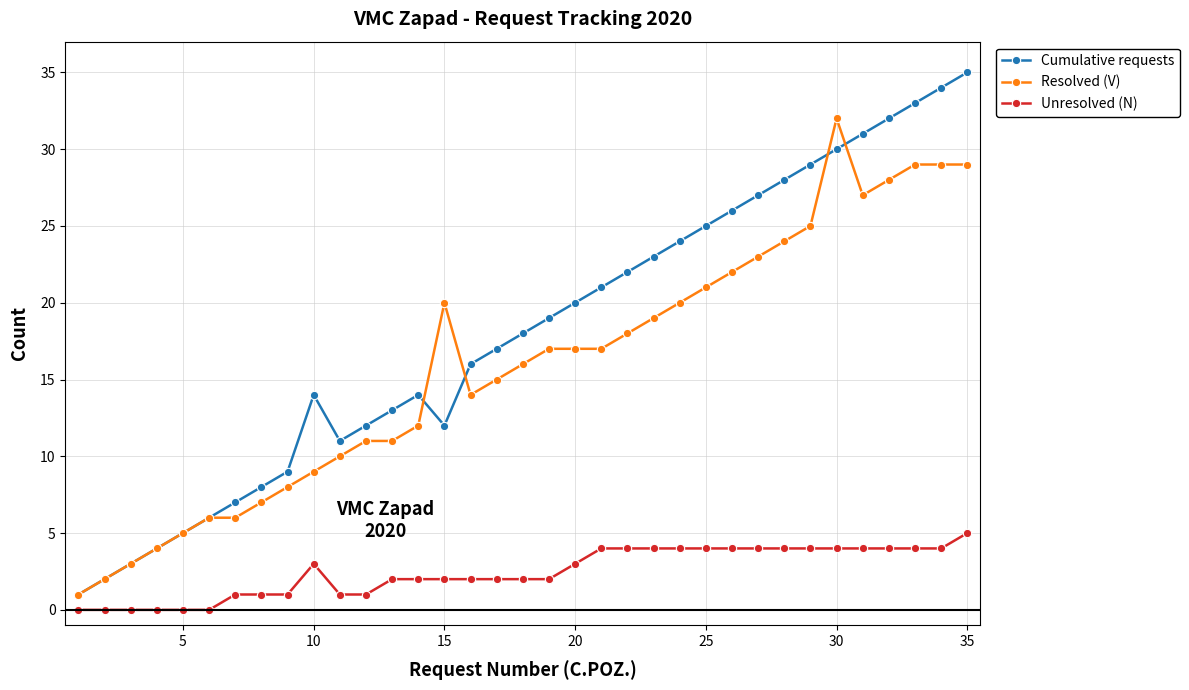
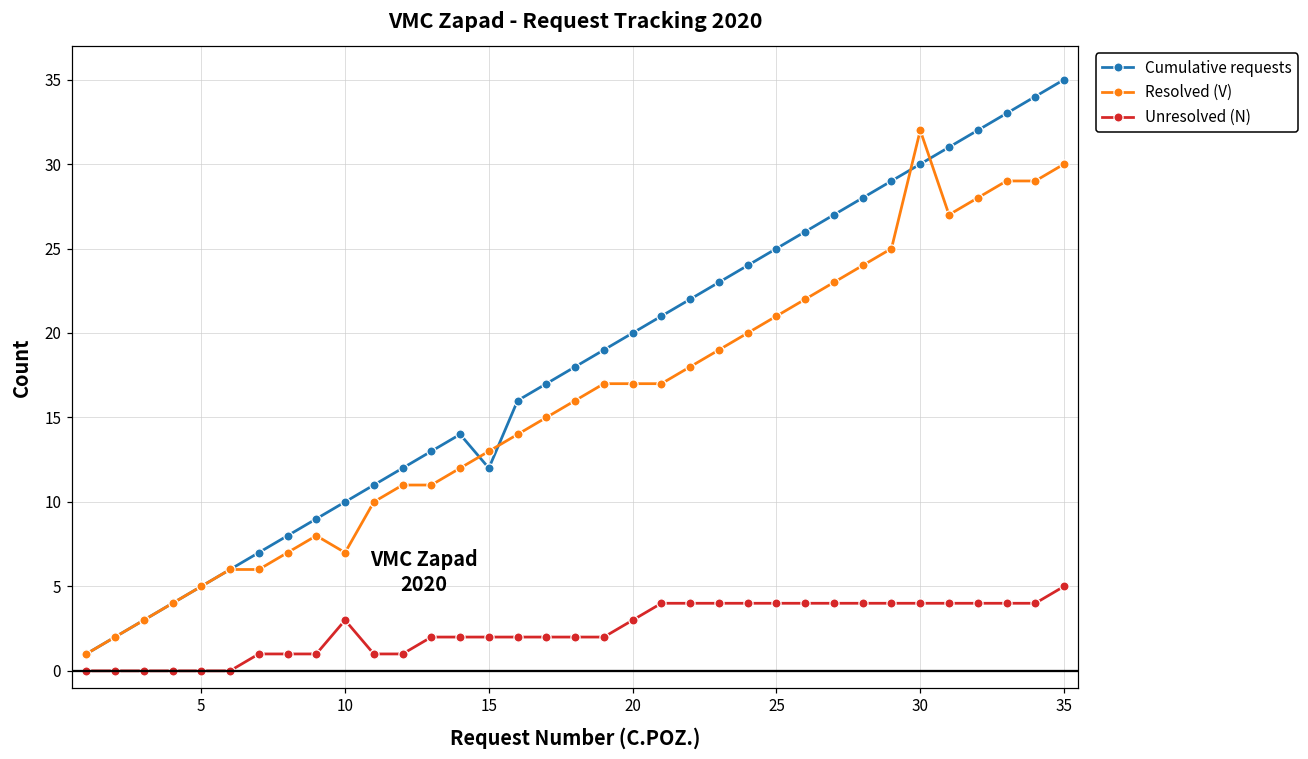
Cumulative requests, 10: 14 -> 10
Resolved (V), 10: 9 -> 7
Resolved (V), 15: 20 -> 13
Resolved (V), 35: 29 -> 30
